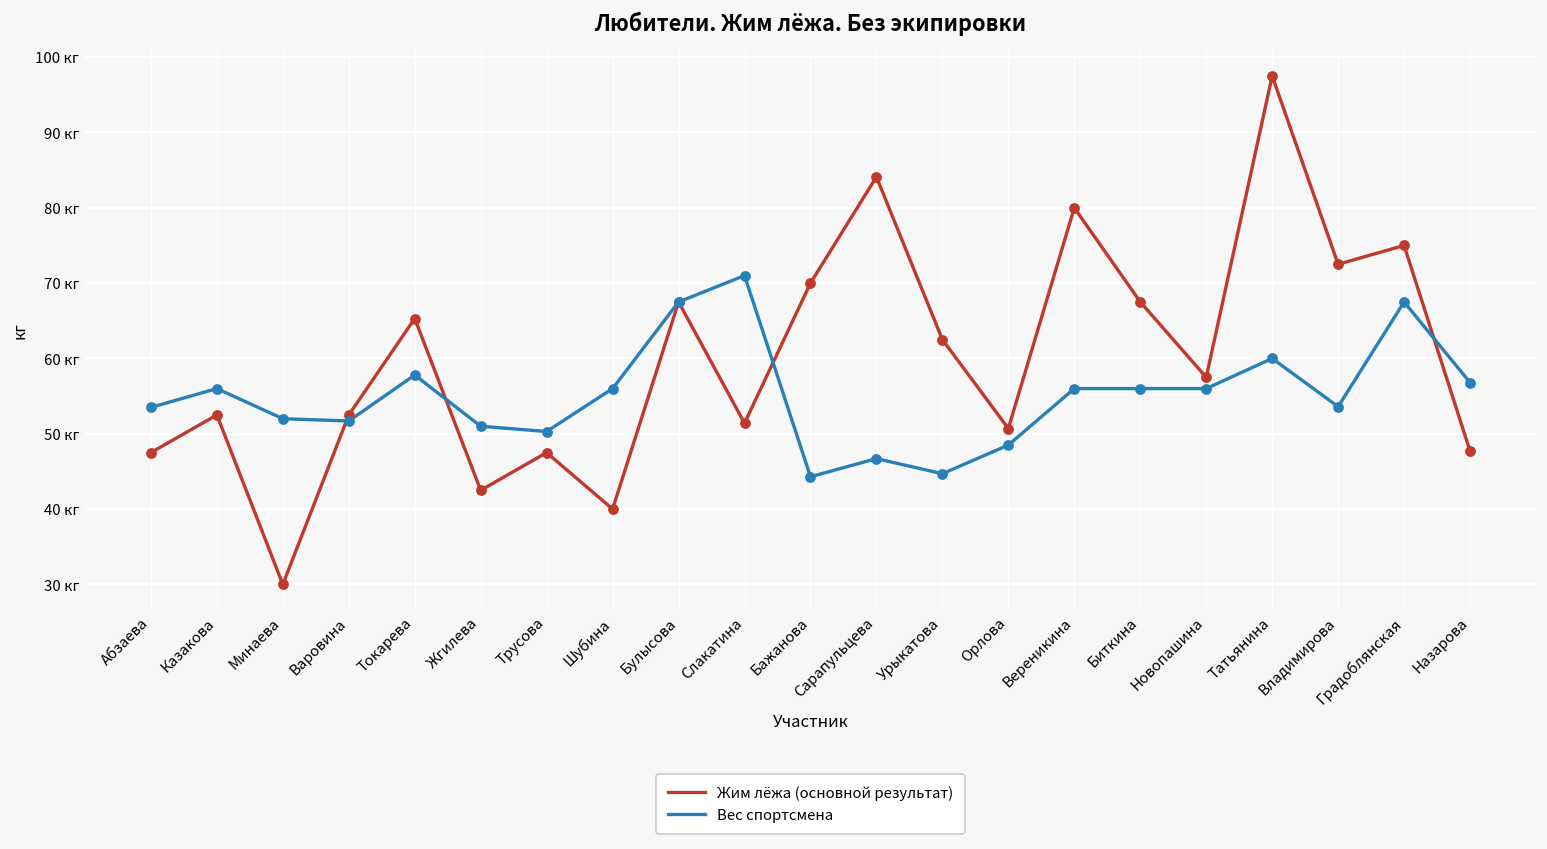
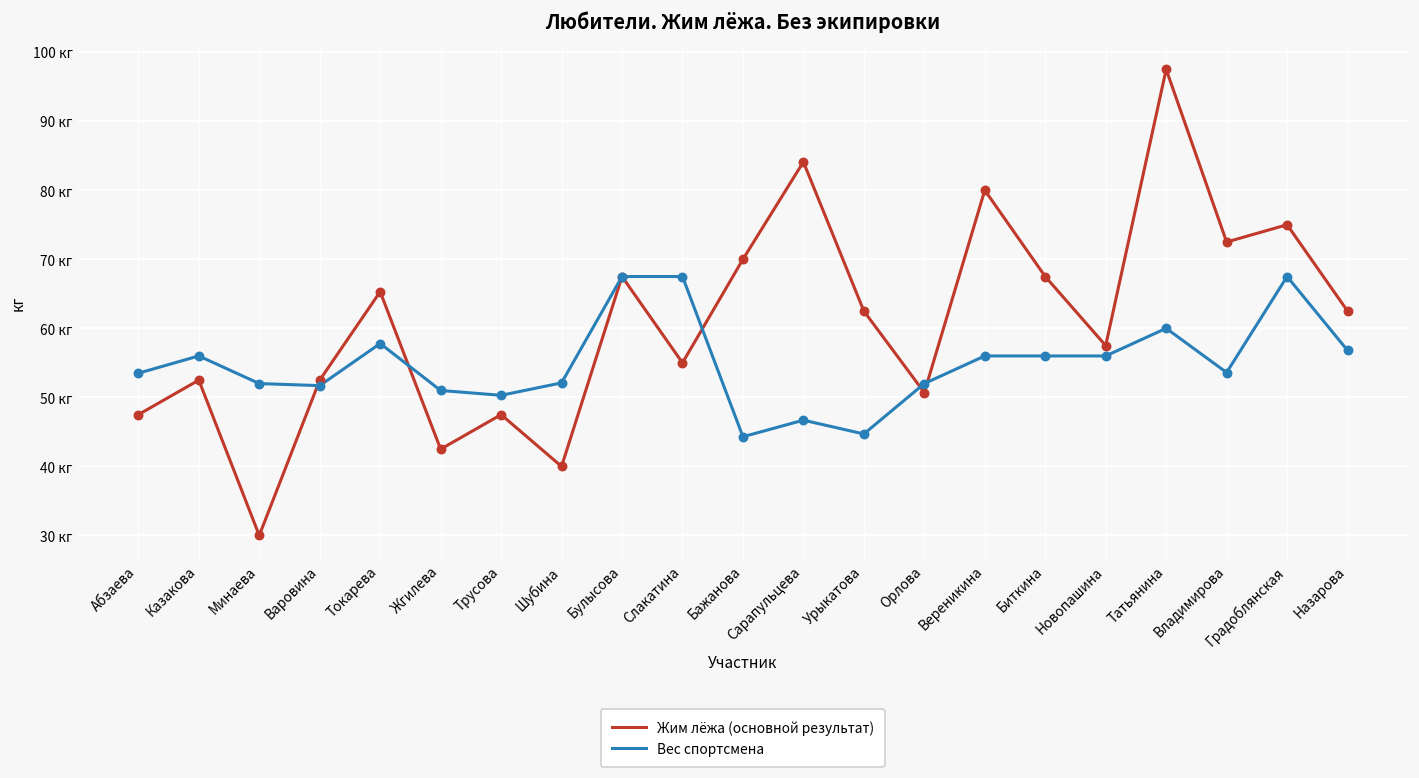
Вес спортсмена, Шубина: 56 кг -> 52 кг
Жим лёжа (основной результат), Слакатина: 51 кг -> 55 кг
Вес спортсмена, Слакатина: 71 кг -> 68 кг
Вес спортсмена, Орлова: 49 кг -> 52 кг
Жим лёжа (основной результат), Назарова: 48 кг -> 63 кг
